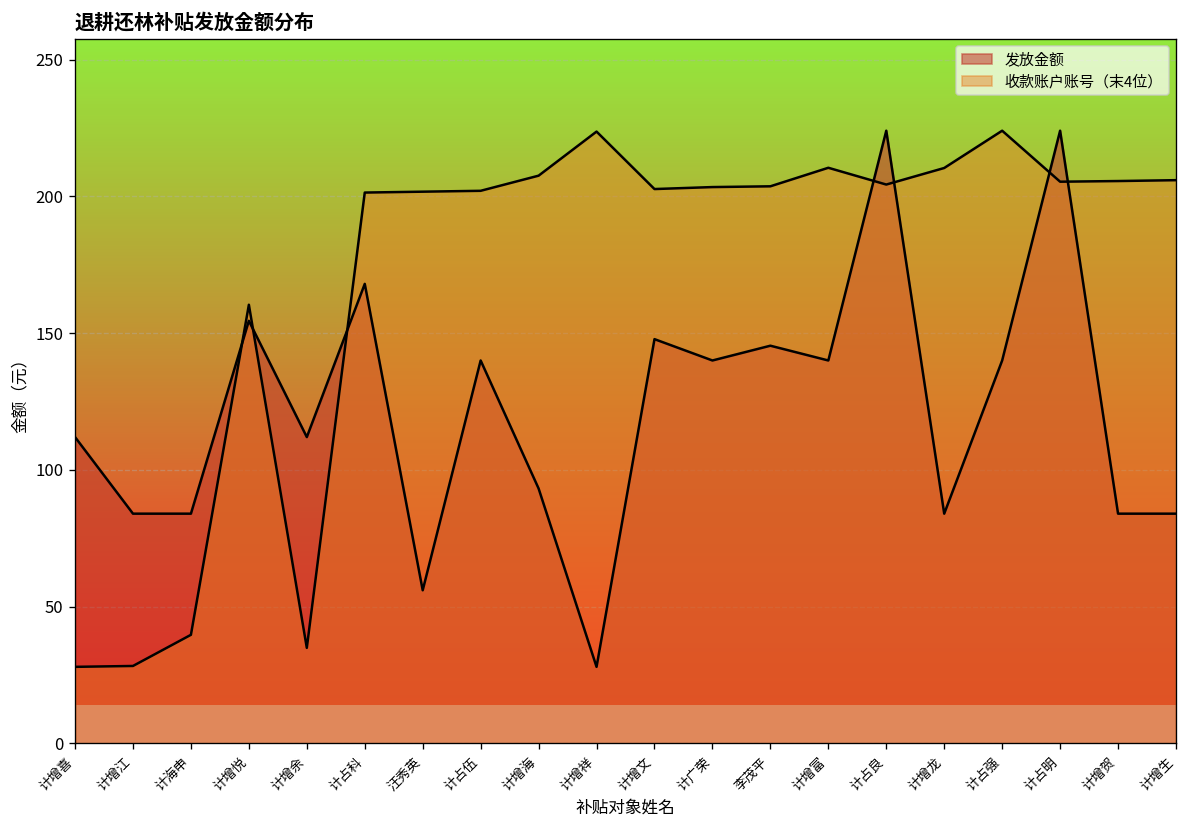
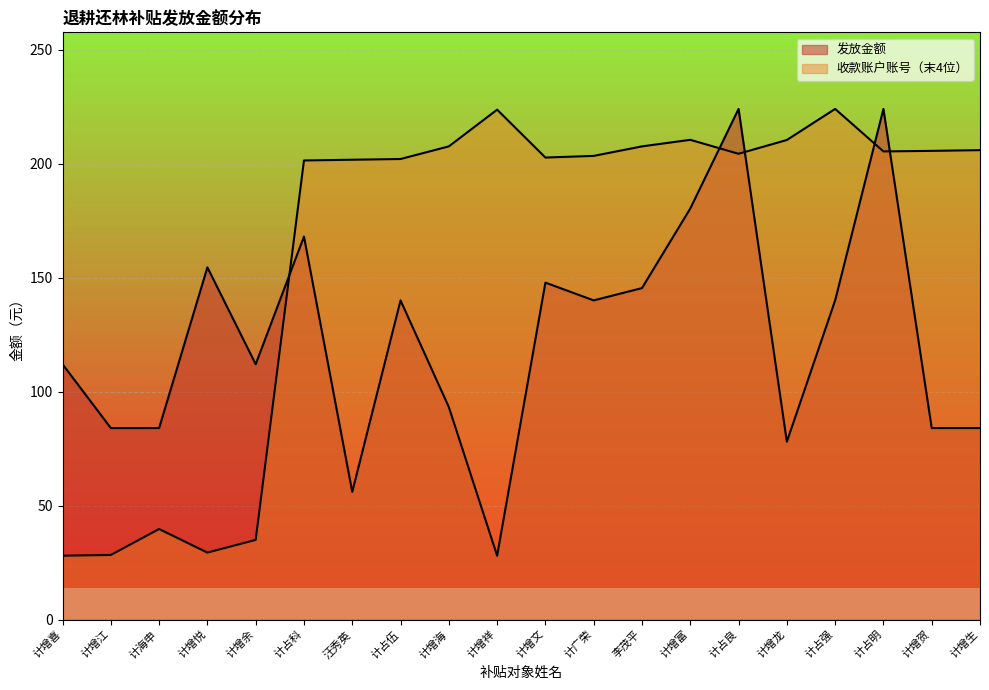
收款账户账号（末4位）, 计增悦: 160 -> 29
收款账户账号（末4位）, 李茂平: 204 -> 208
发放金额, 计增富: 140 -> 180
发放金额, 计增龙: 84 -> 78
